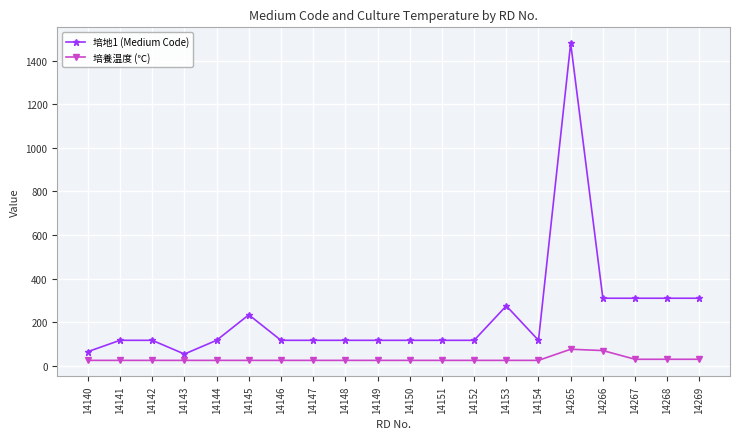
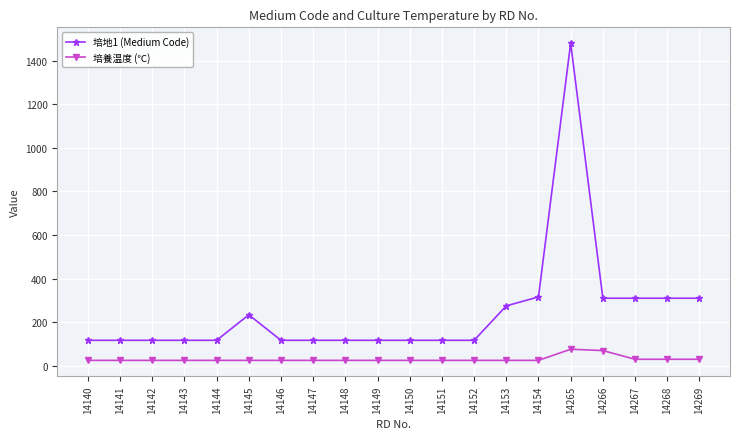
培地1 (Medium Code), 14140: 70 -> 120
培地1 (Medium Code), 14143: 50 -> 120
培地1 (Medium Code), 14154: 120 -> 320
